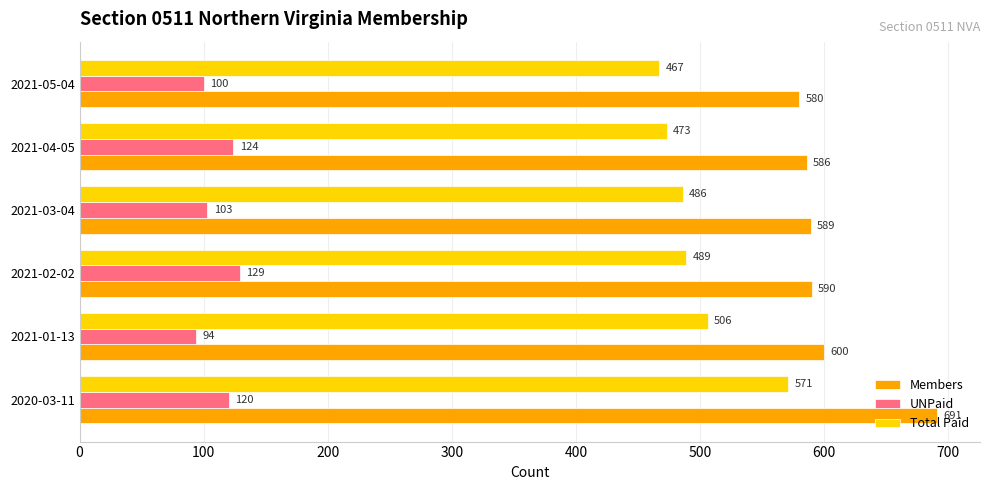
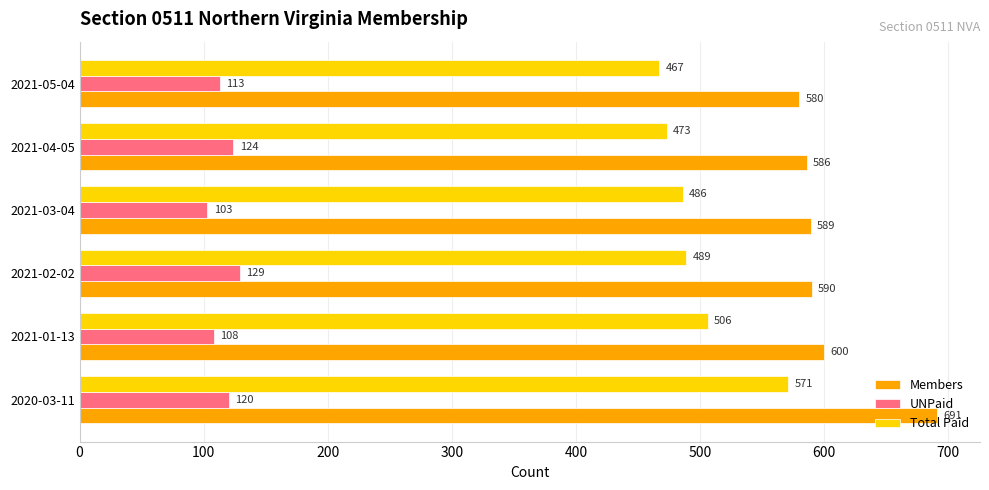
UNPaid, 2021-05-04: 100 -> 113
UNPaid, 2021-01-13: 94 -> 108
